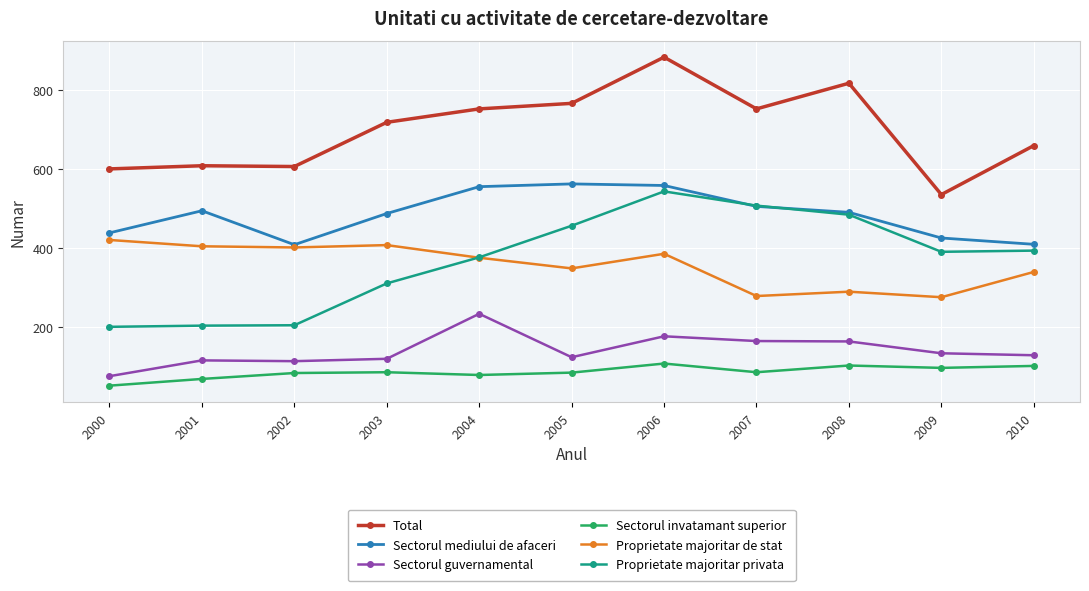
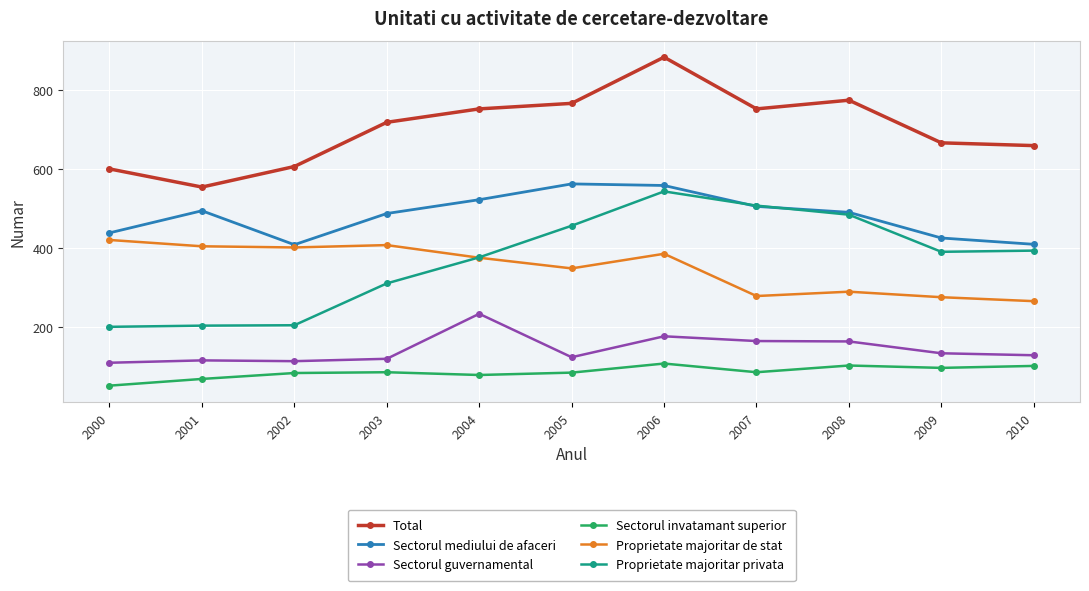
Sectorul guvernamental, 2000: 80 -> 110
Total, 2001: 610 -> 560
Sectorul mediului de afaceri, 2004: 560 -> 520
Total, 2008: 820 -> 780
Total, 2009: 540 -> 670
Proprietate majoritar de stat, 2010: 340 -> 270
